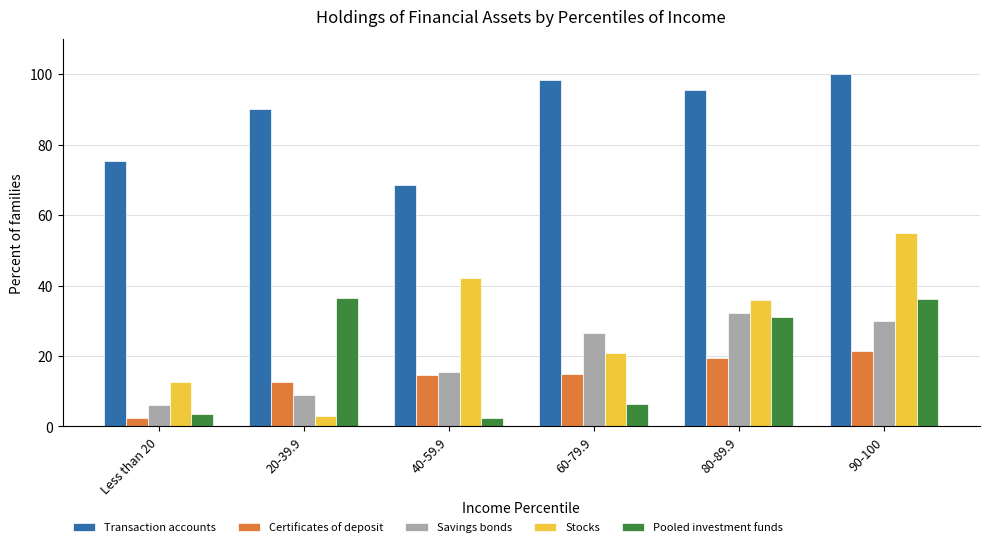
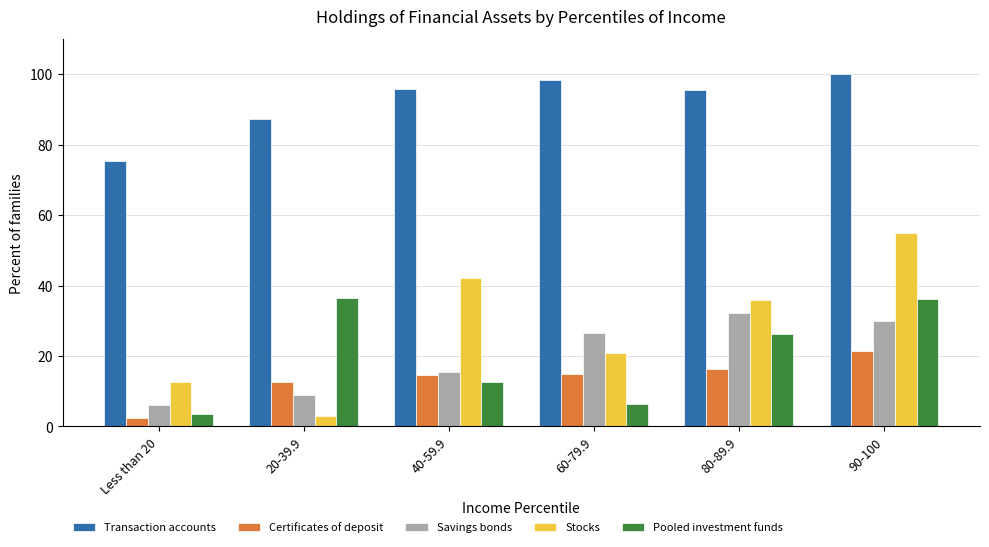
Transaction accounts, 20-39.9: 90 -> 87
Transaction accounts, 40-59.9: 69 -> 96
Pooled investment funds, 40-59.9: 2 -> 13
Certificates of deposit, 80-89.9: 20 -> 16
Pooled investment funds, 80-89.9: 31 -> 26
